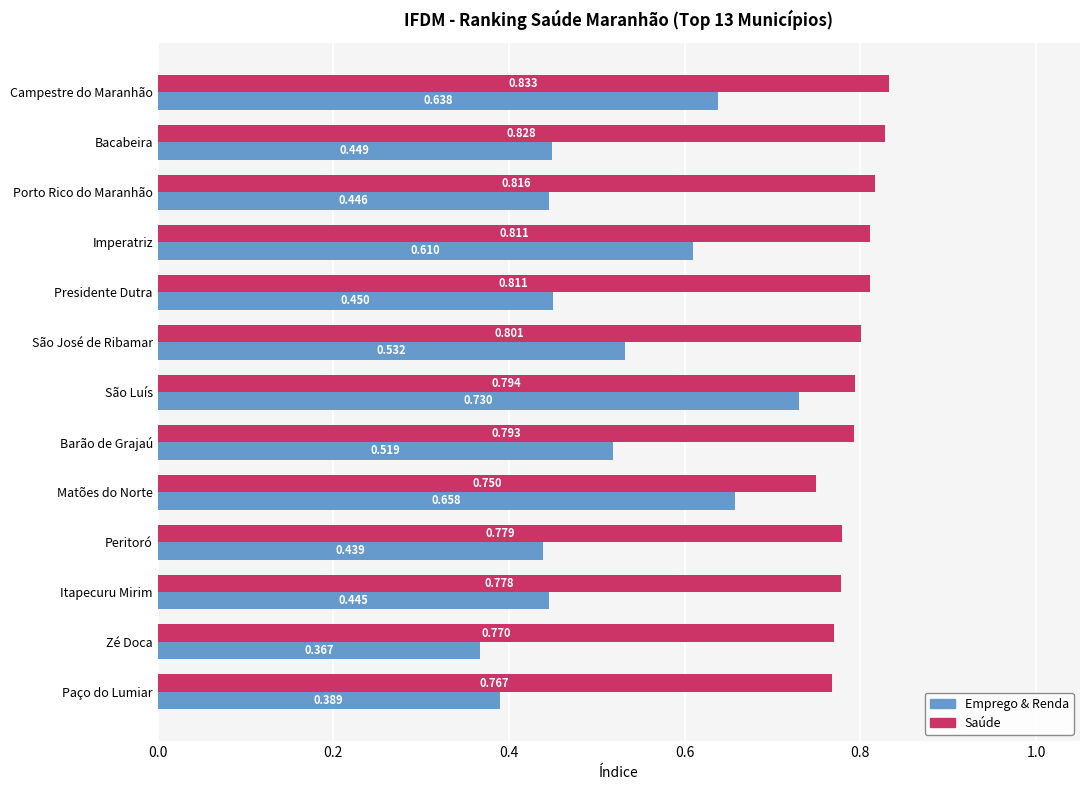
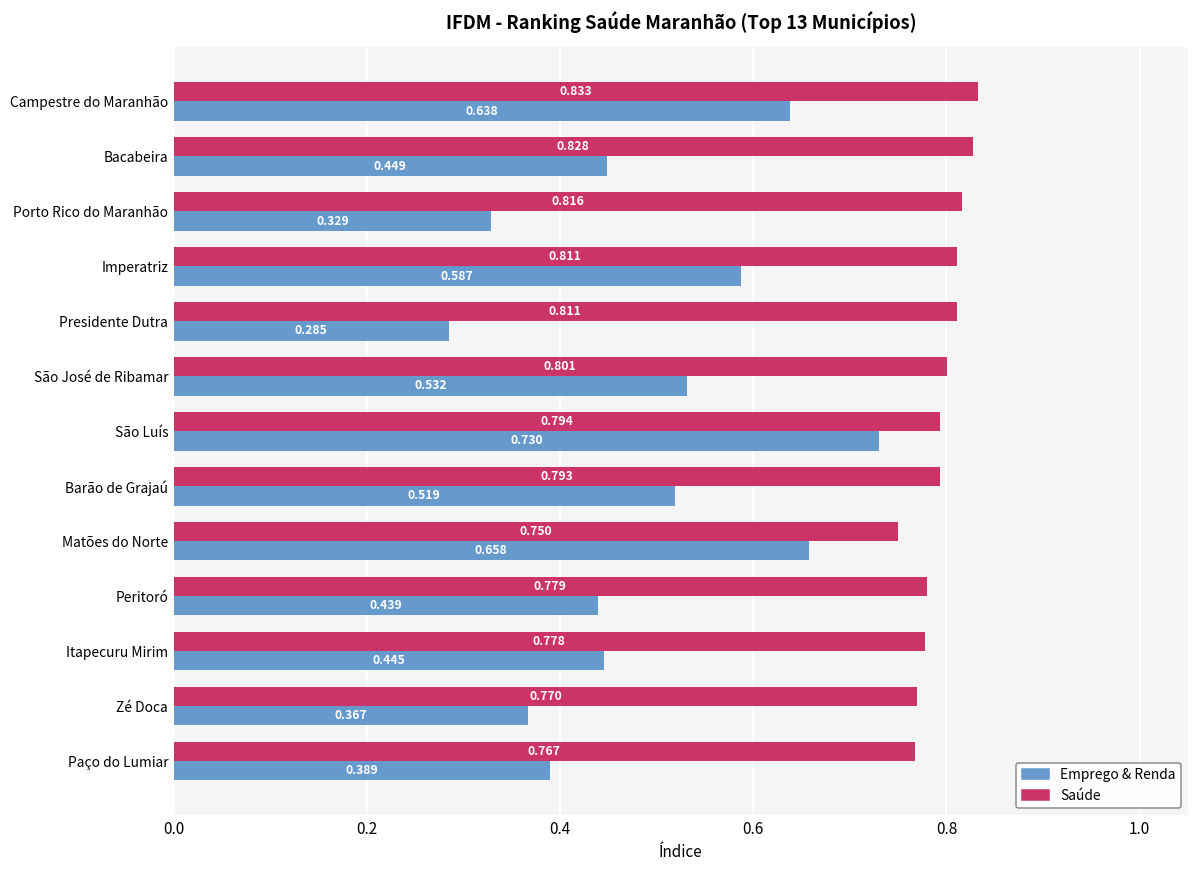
Emprego & Renda, Porto Rico do Maranhão: 0.446 -> 0.329
Emprego & Renda, Imperatriz: 0.610 -> 0.587
Emprego & Renda, Presidente Dutra: 0.450 -> 0.285
